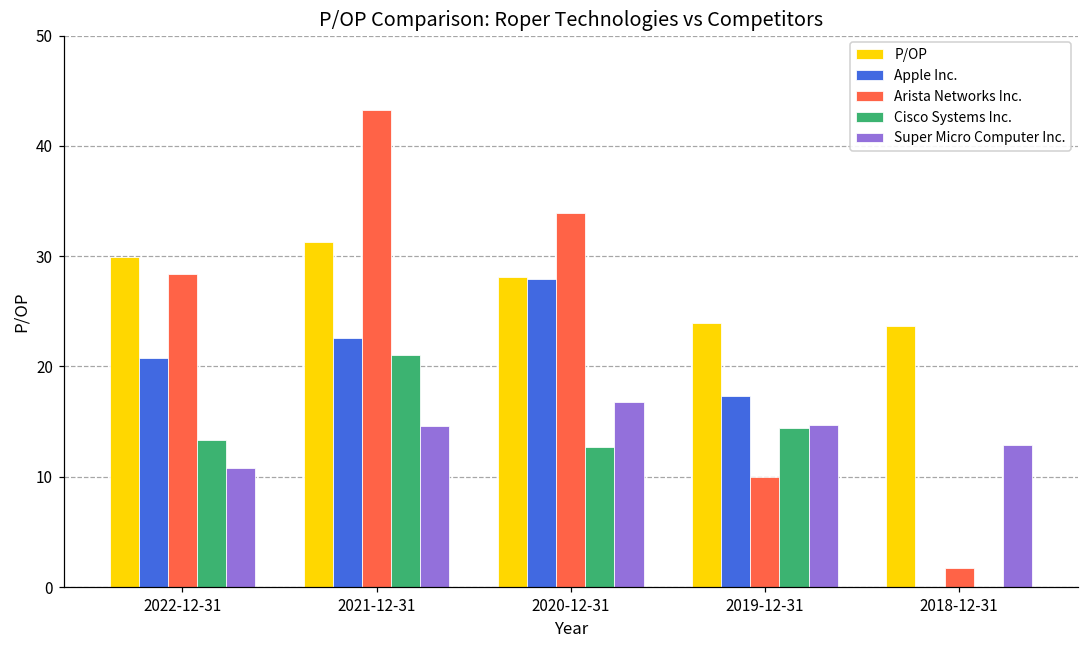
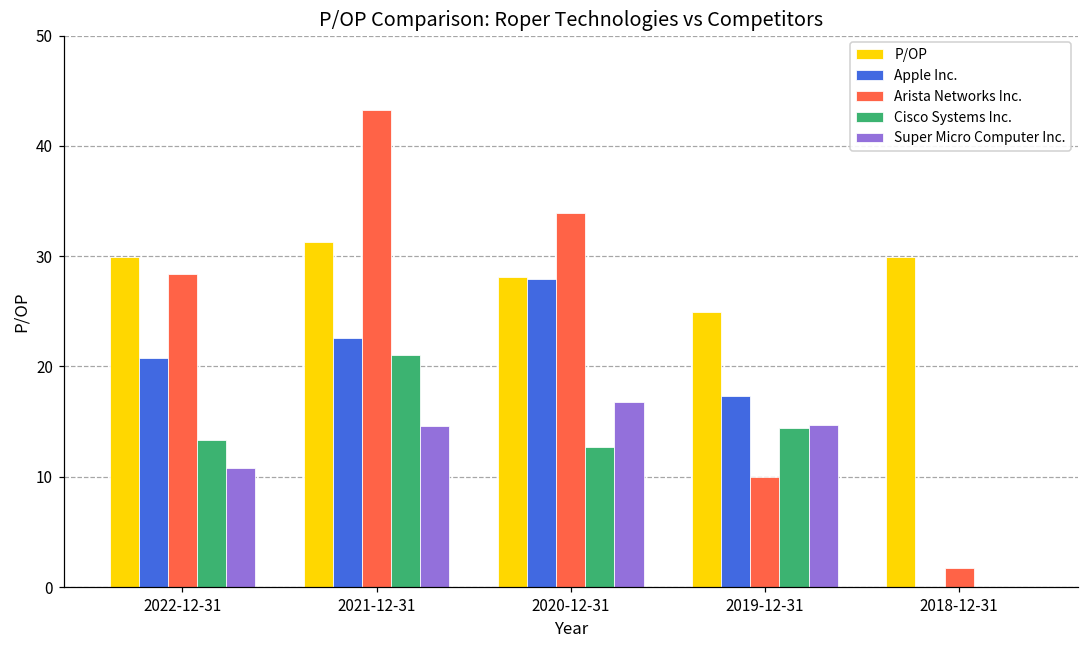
P/OP, 2019-12-31: 23.9 -> 24.9
P/OP, 2018-12-31: 23.7 -> 29.9
Super Micro Computer Inc., 2018-12-31: 12.9 -> 0.0
